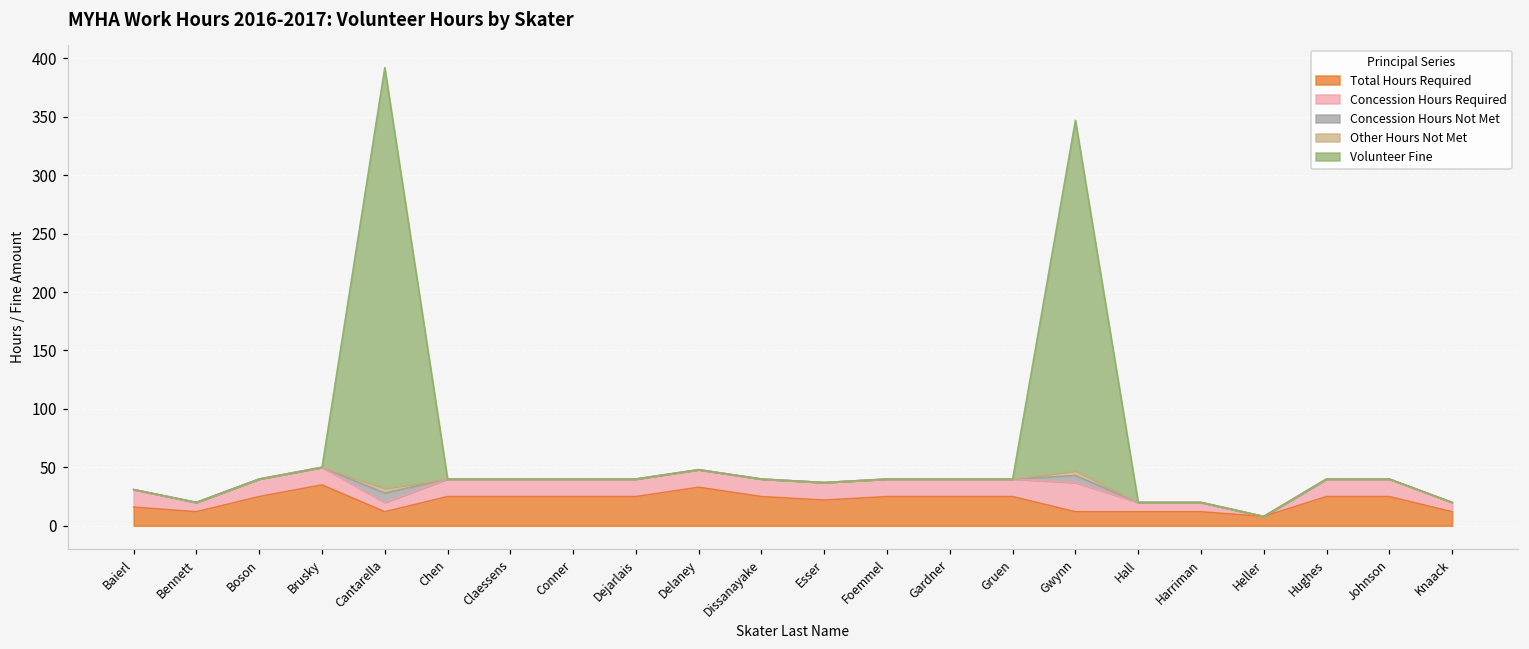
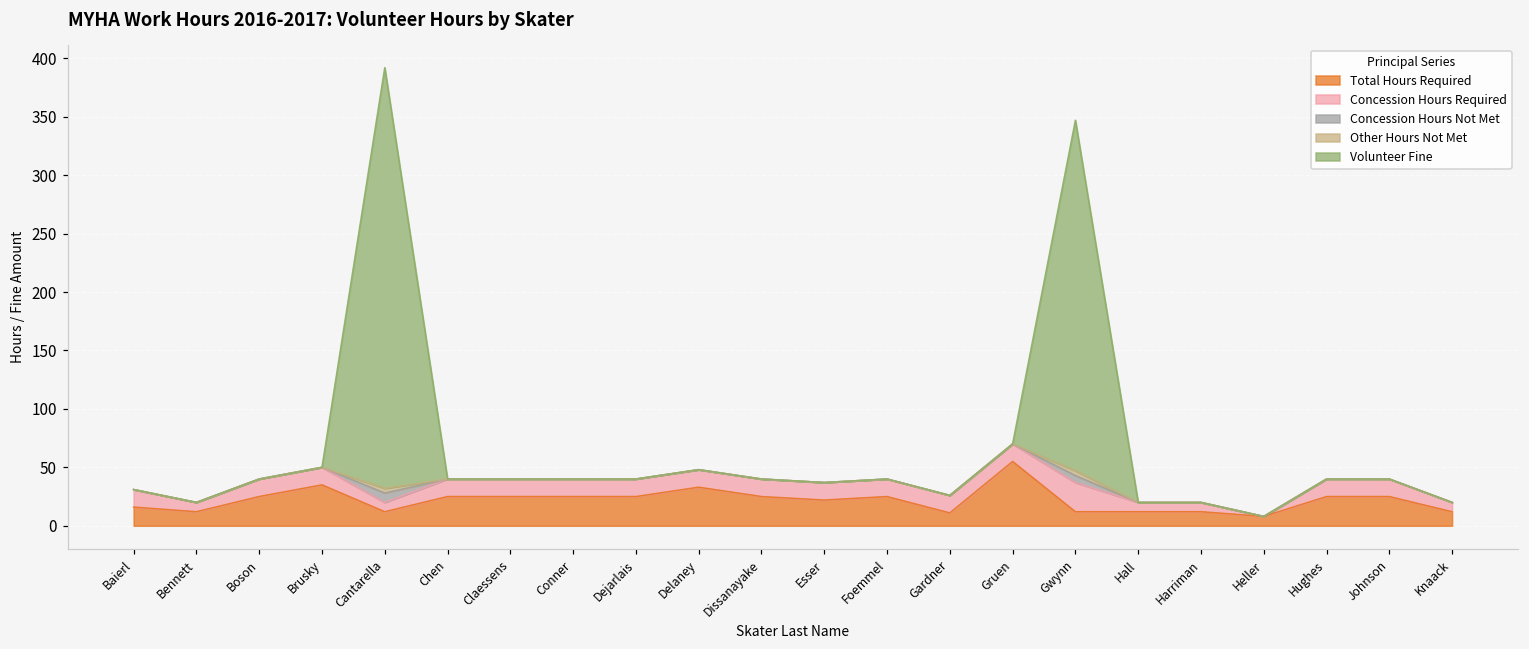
Total Hours Required, Gardner: 25 -> 11
Total Hours Required, Gruen: 25 -> 55
